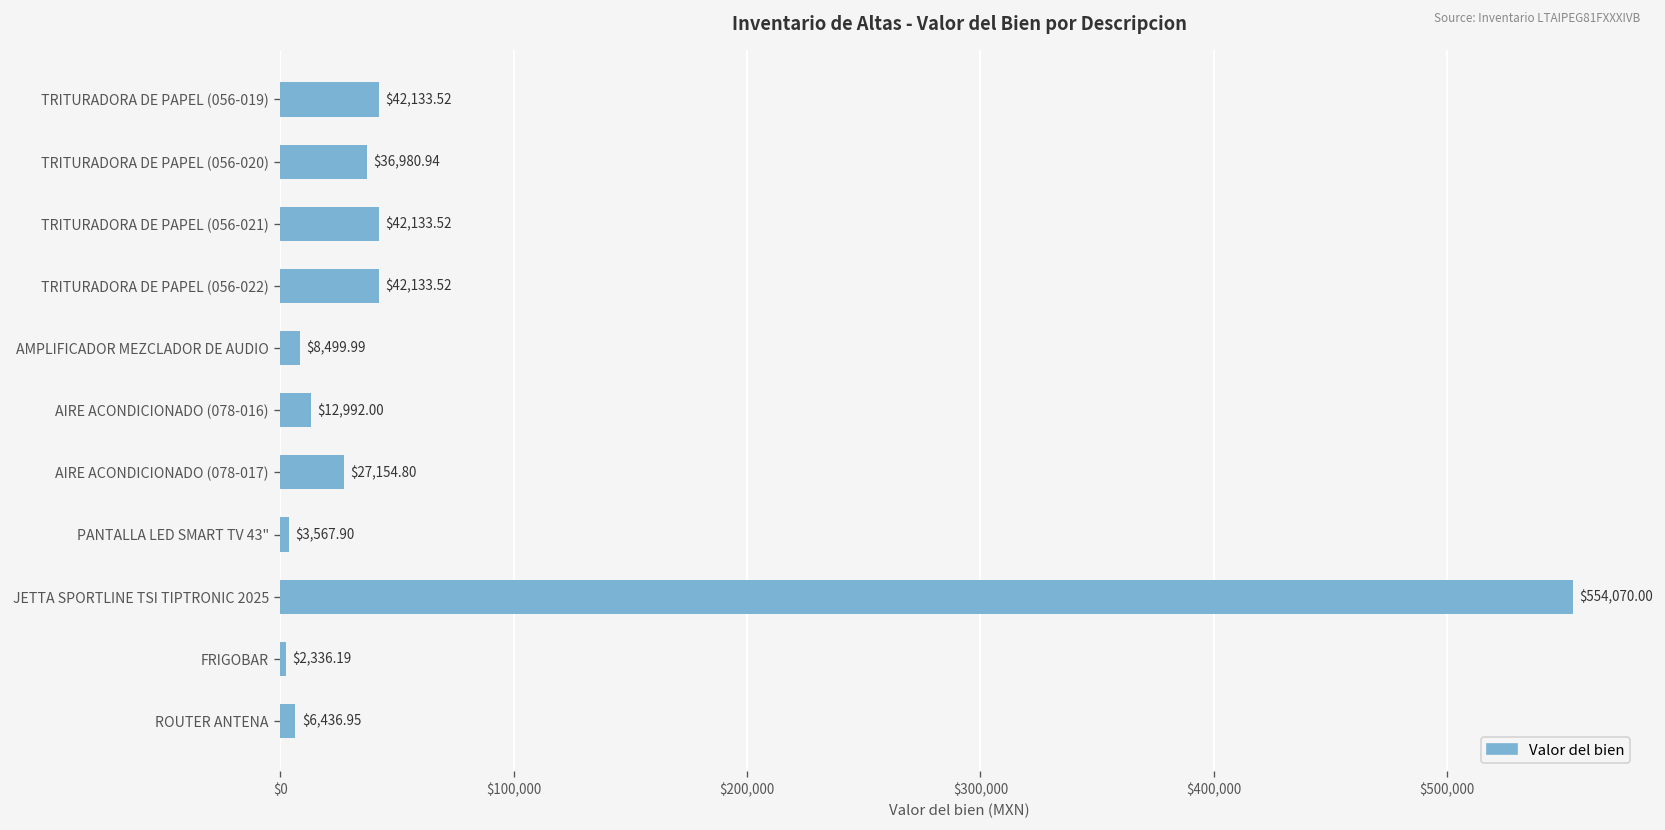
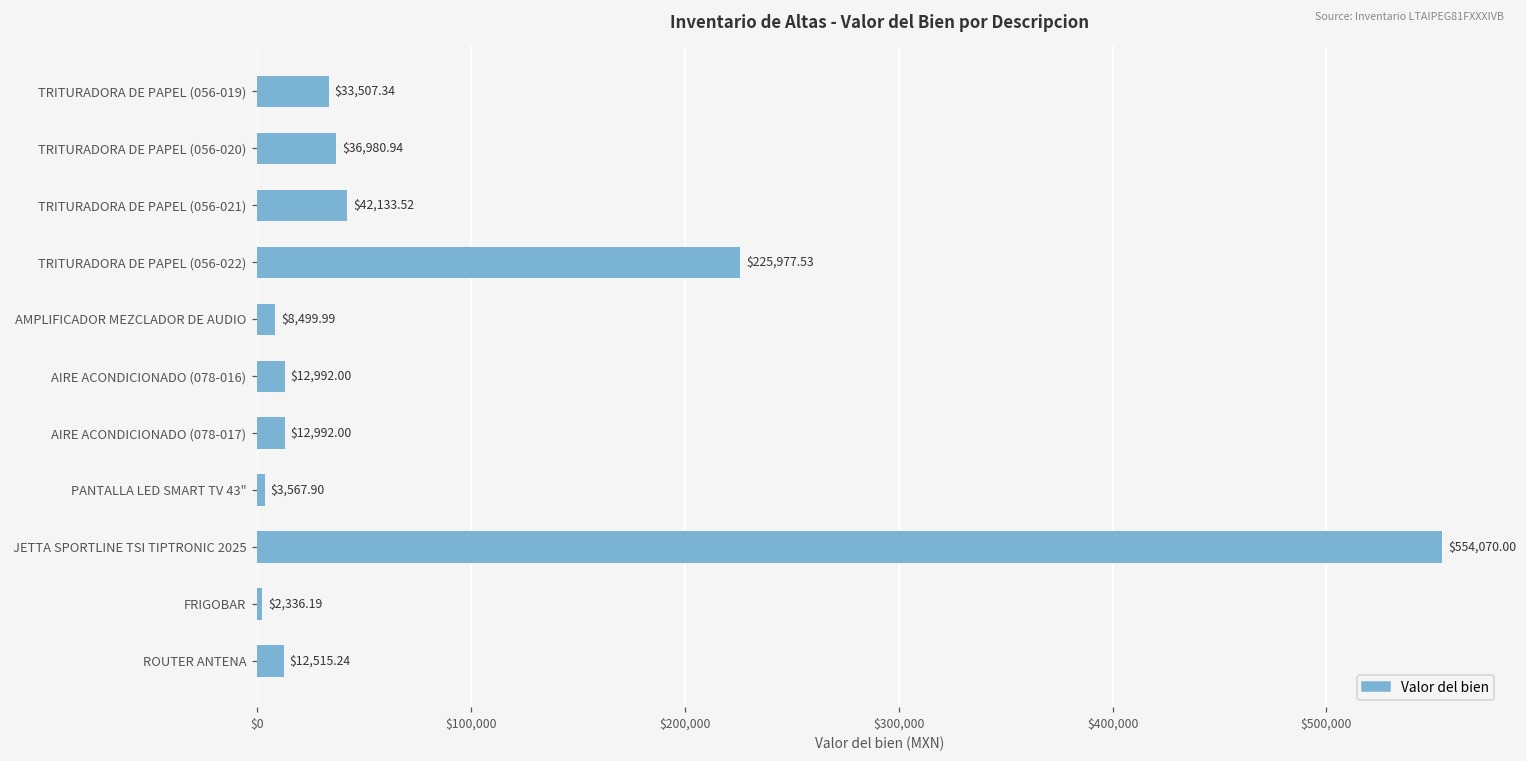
TRITURADORA DE PAPEL (056-019): $42,133.52 -> $33,507.34
TRITURADORA DE PAPEL (056-022): $42,133.52 -> $225,977.53
AIRE ACONDICIONADO (078-017): $27,154.80 -> $12,992.00
ROUTER ANTENA: $6,436.95 -> $12,515.24
